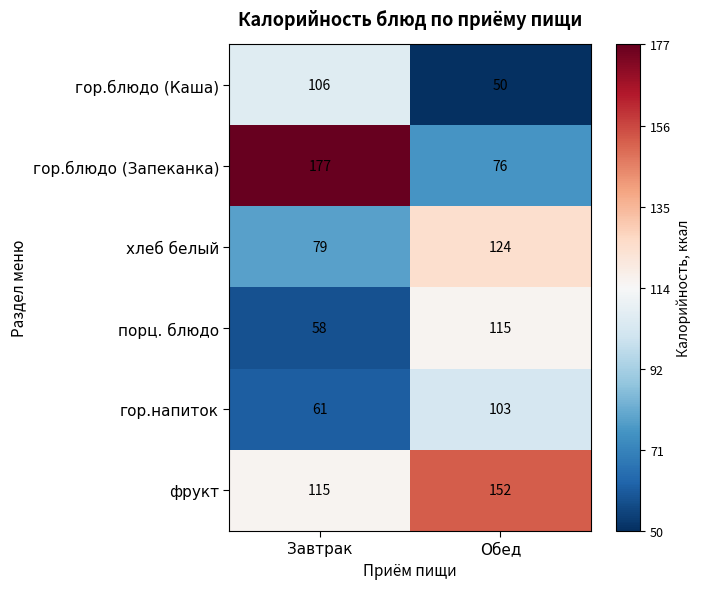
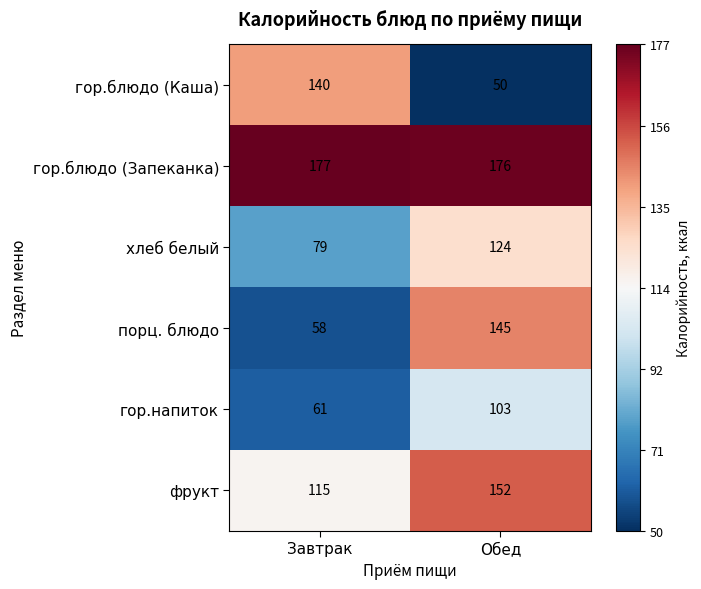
гор.блюдо (Каша), Завтрак: 106 -> 140
гор.блюдо (Запеканка), Обед: 76 -> 176
порц. блюдо, Обед: 115 -> 145
